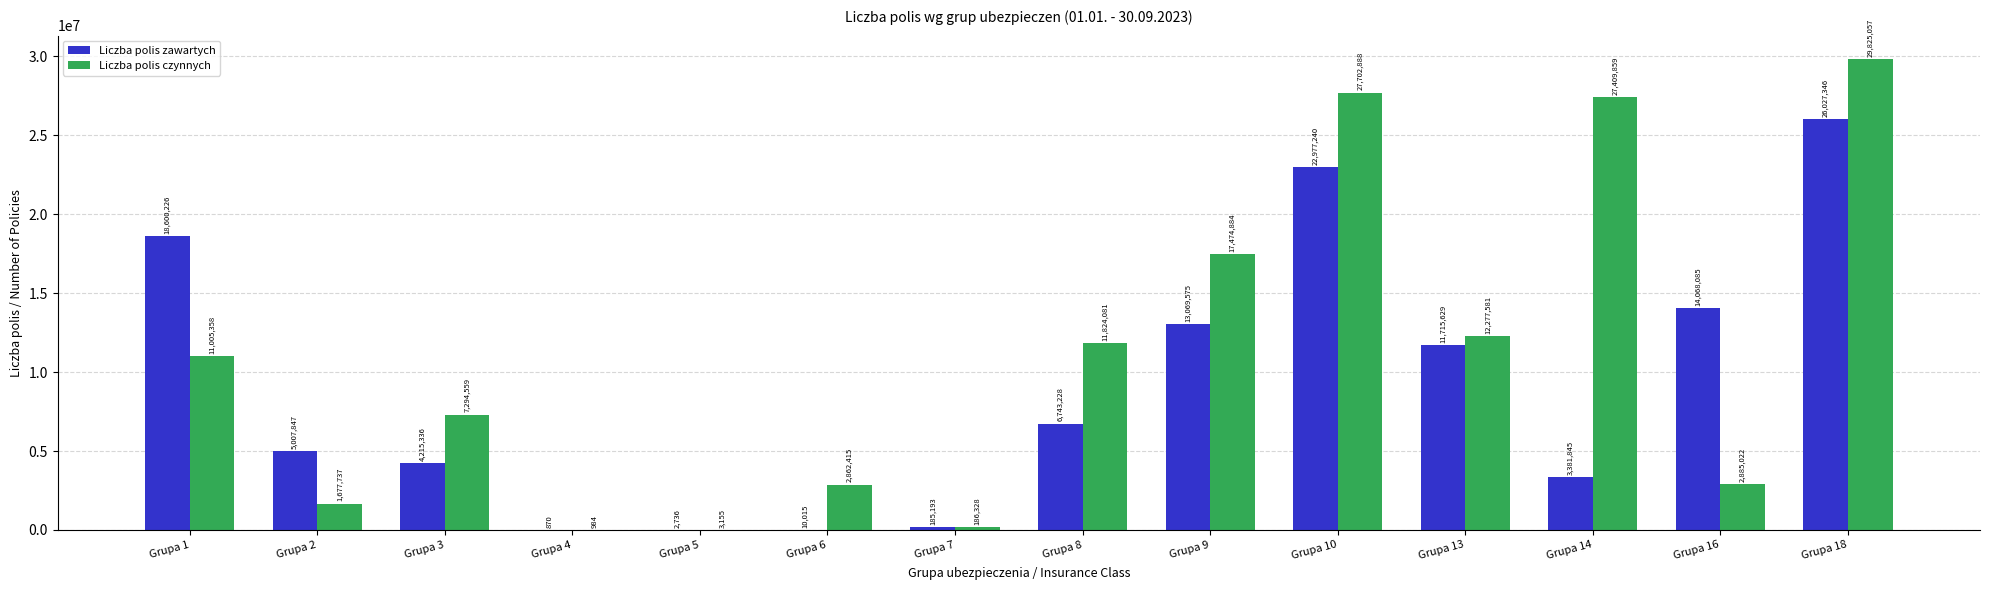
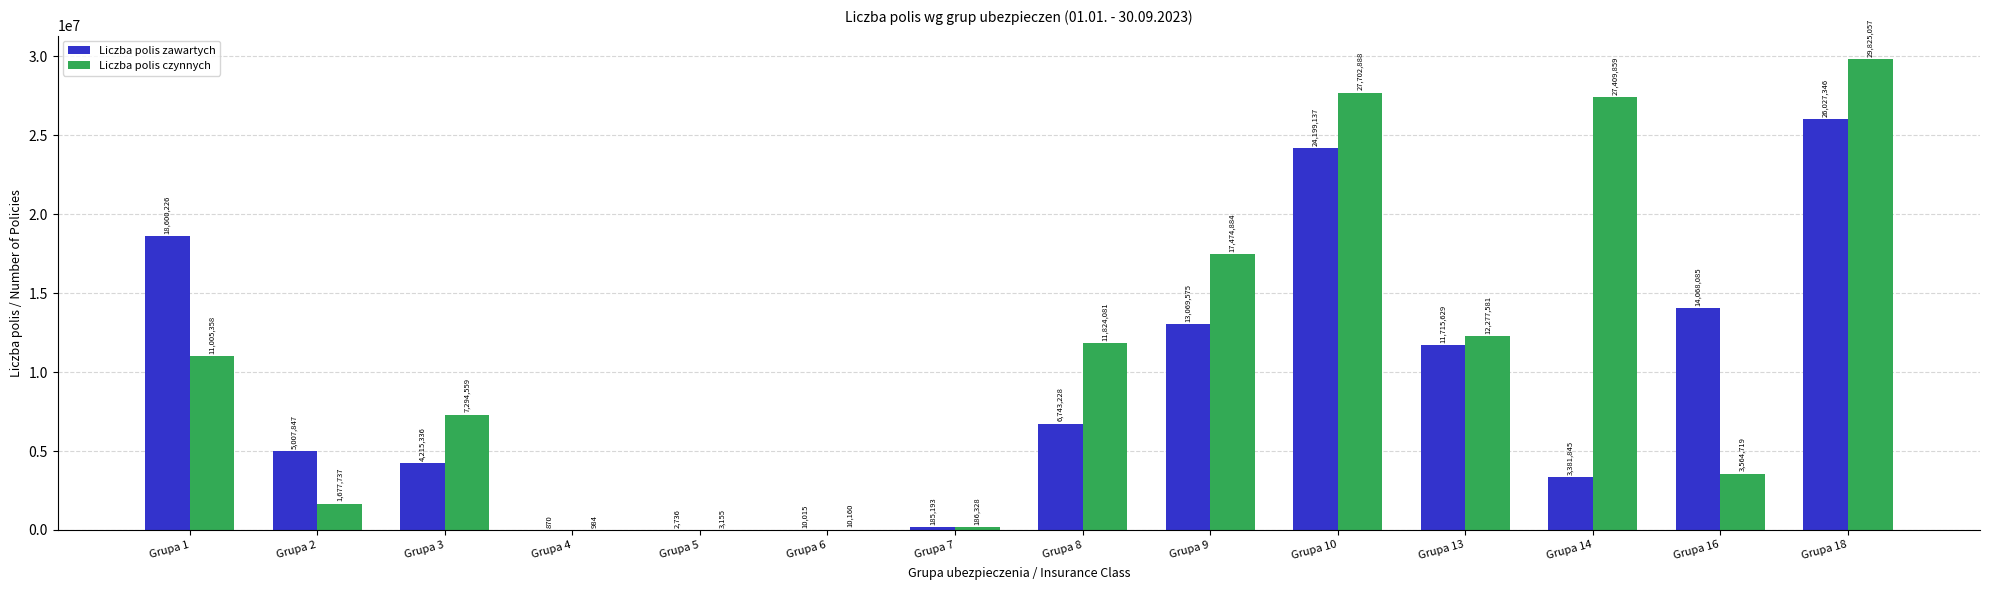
Liczba polis czynnych, Grupa 6: 2,862,415 -> 10,160
Liczba polis zawartych, Grupa 10: 22,977,240 -> 24,199,137
Liczba polis czynnych, Grupa 16: 2,885,022 -> 3,564,719
